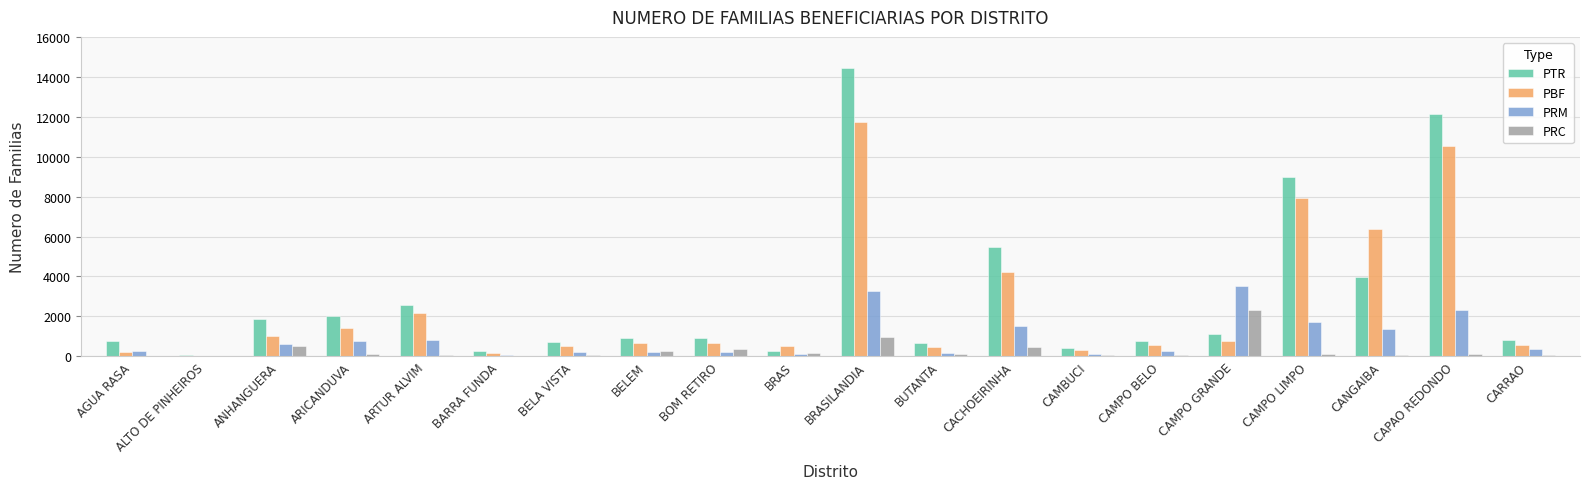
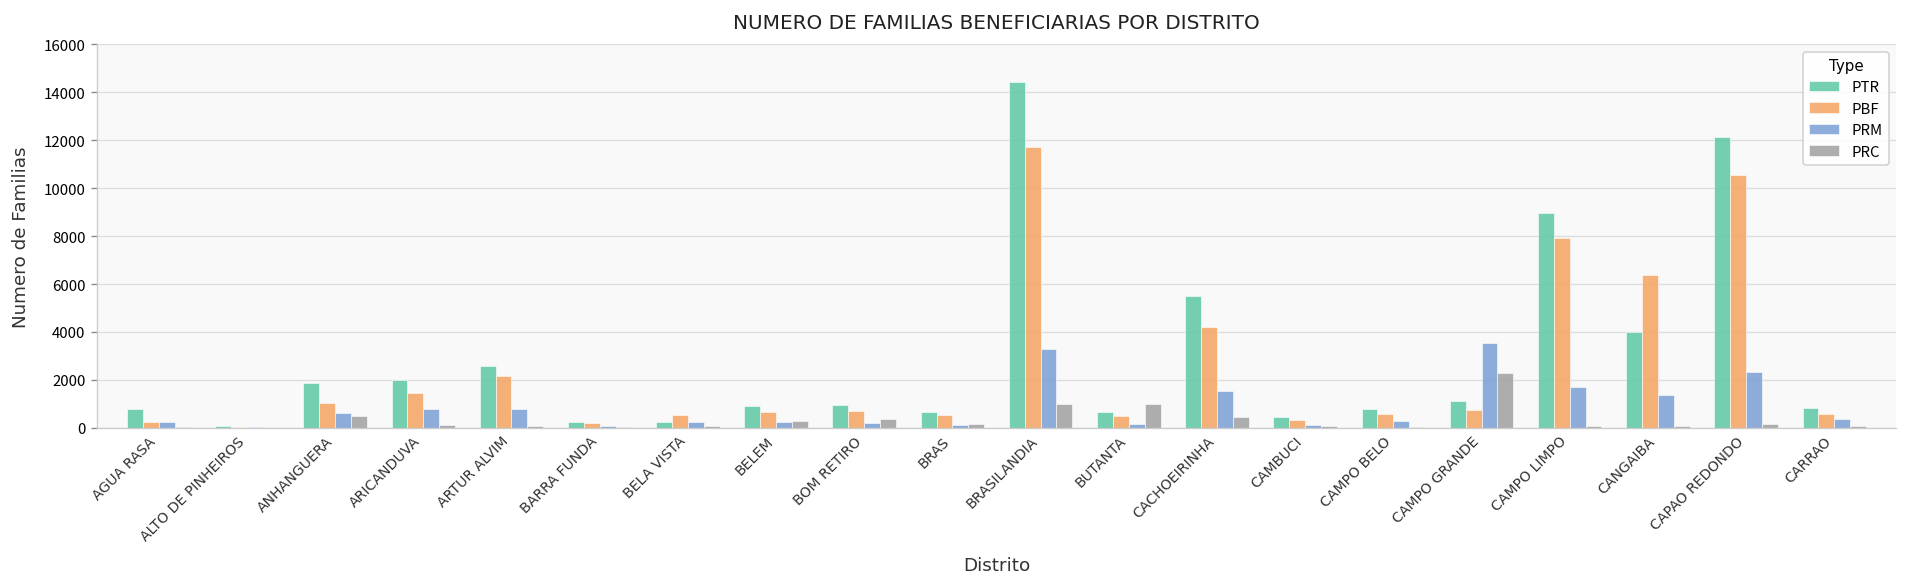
PTR, BELA VISTA: 700 -> 200
PTR, BRAS: 300 -> 700
PRC, BUTANTA: 100 -> 1000
